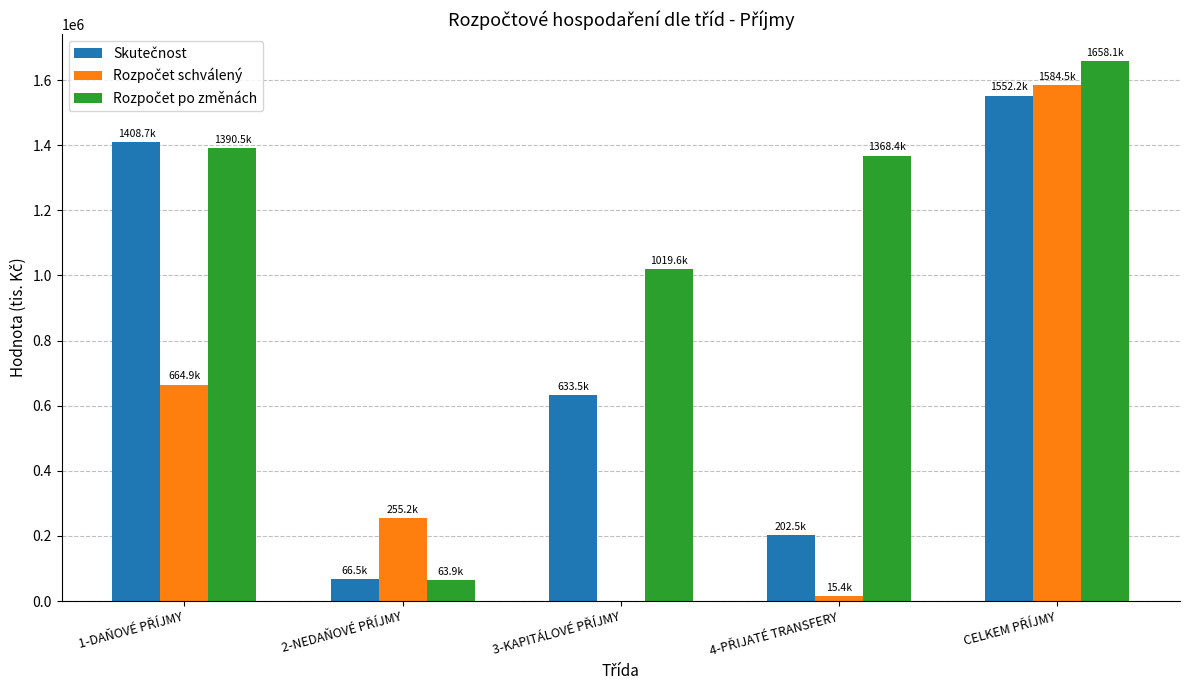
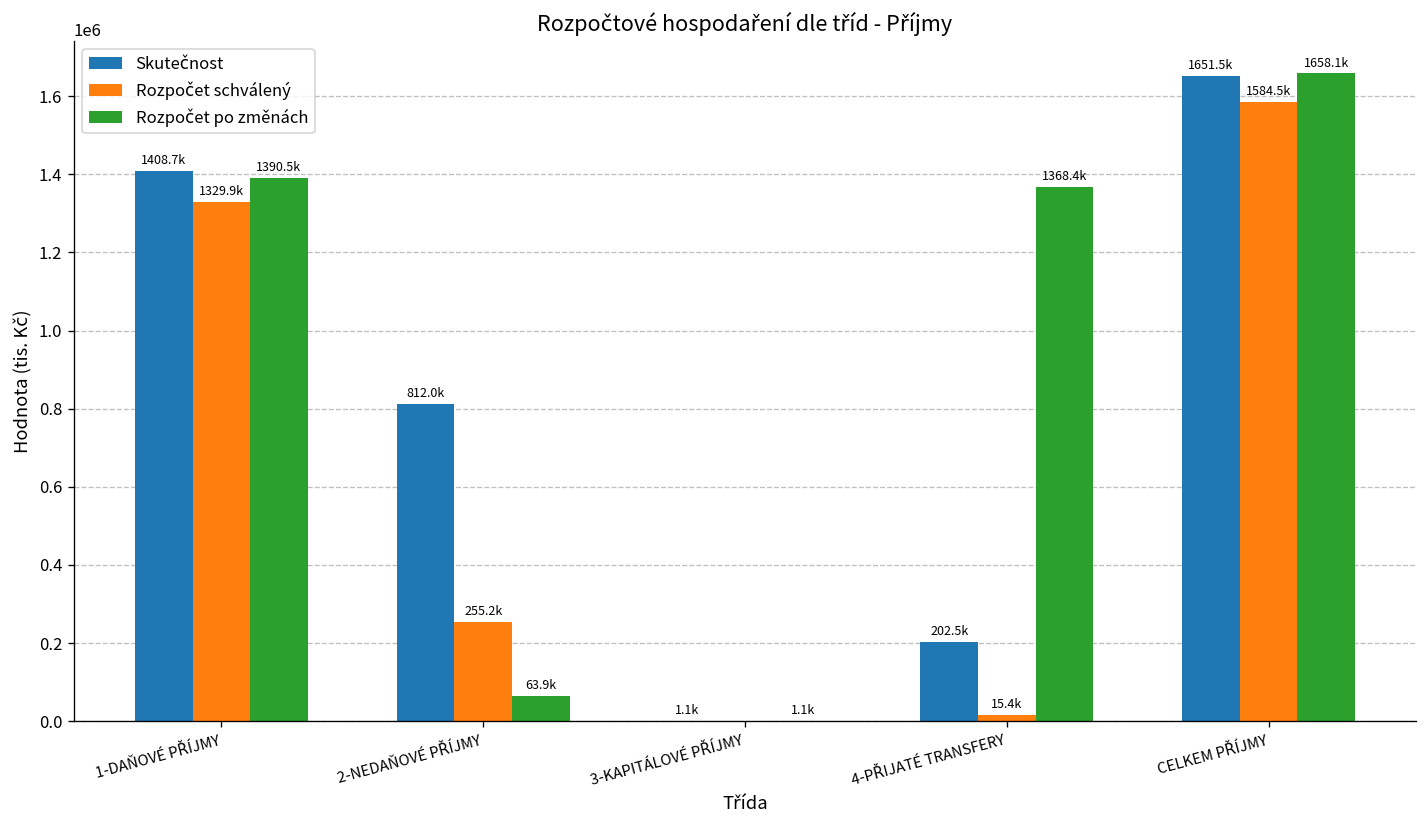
Rozpočet schválený, 1-DAŇOVÉ PŘÍJMY: 664.9k -> 1329.9k
Skutečnost, 2-NEDAŇOVÉ PŘÍJMY: 66.5k -> 812.0k
Skutečnost, 3-KAPITÁLOVÉ PŘÍJMY: 633.5k -> 1.1k
Rozpočet po změnách, 3-KAPITÁLOVÉ PŘÍJMY: 1019.6k -> 1.1k
Skutečnost, CELKEM PŘÍJMY: 1552.2k -> 1651.5k
